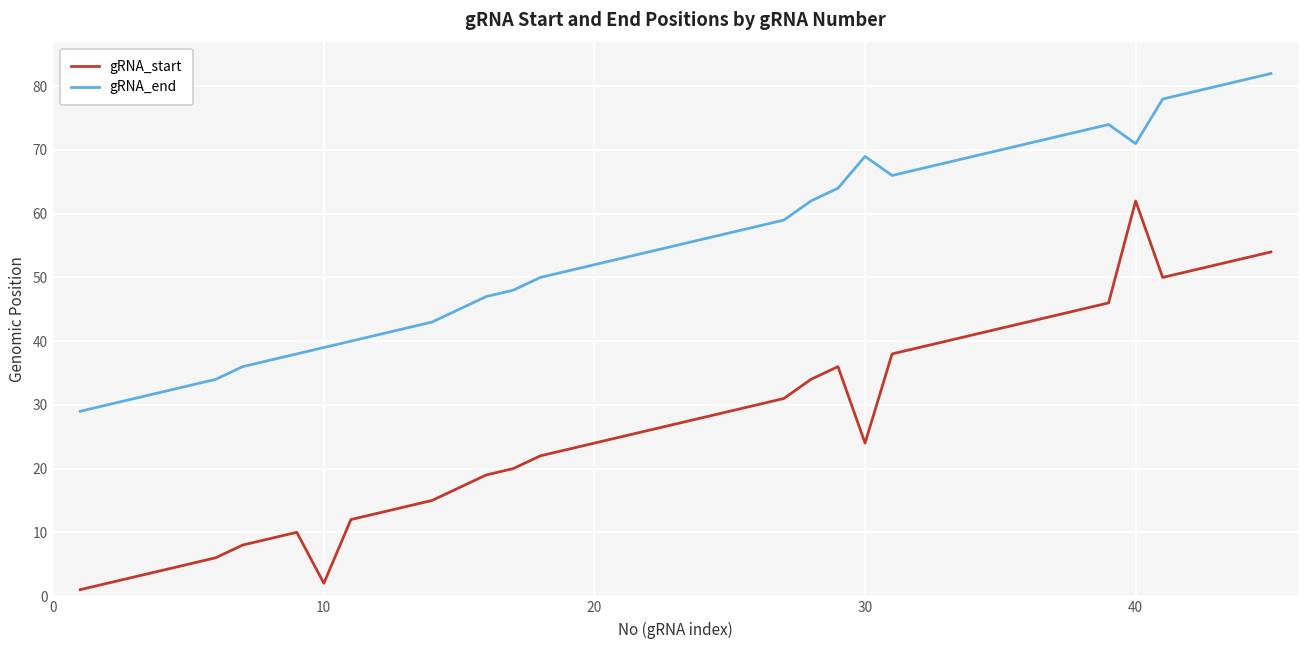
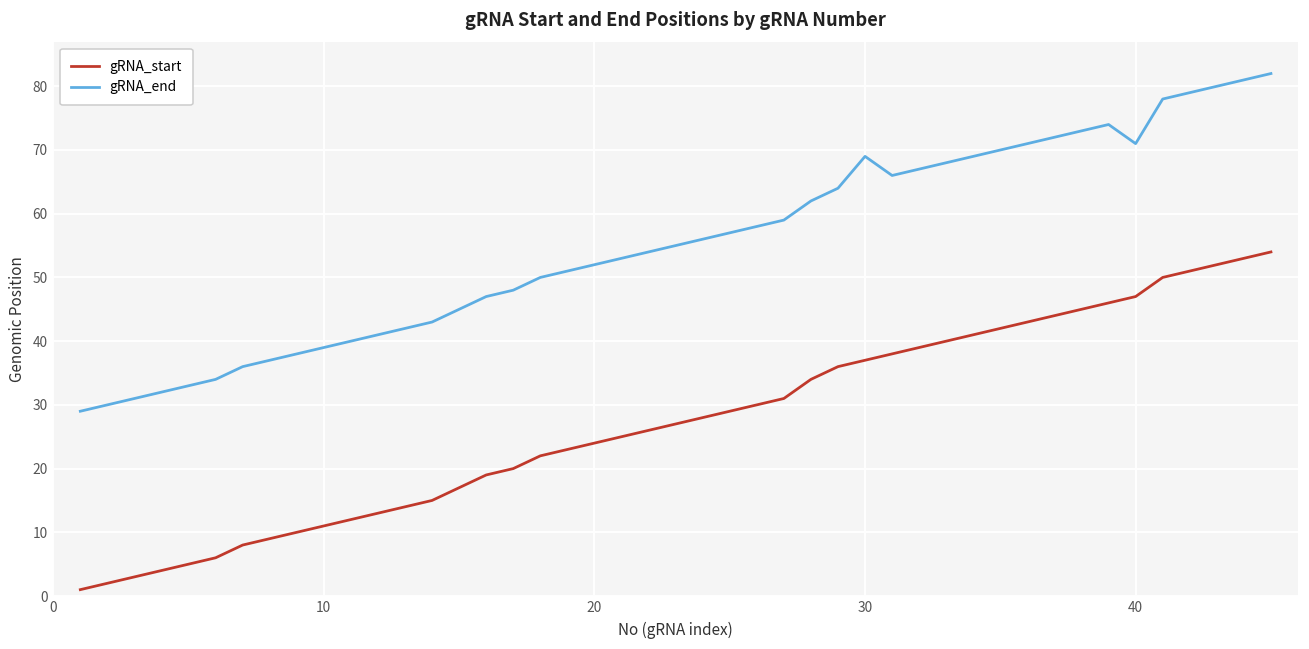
gRNA_start, 10: 2 -> 11
gRNA_start, 30: 24 -> 37
gRNA_start, 40: 62 -> 47
